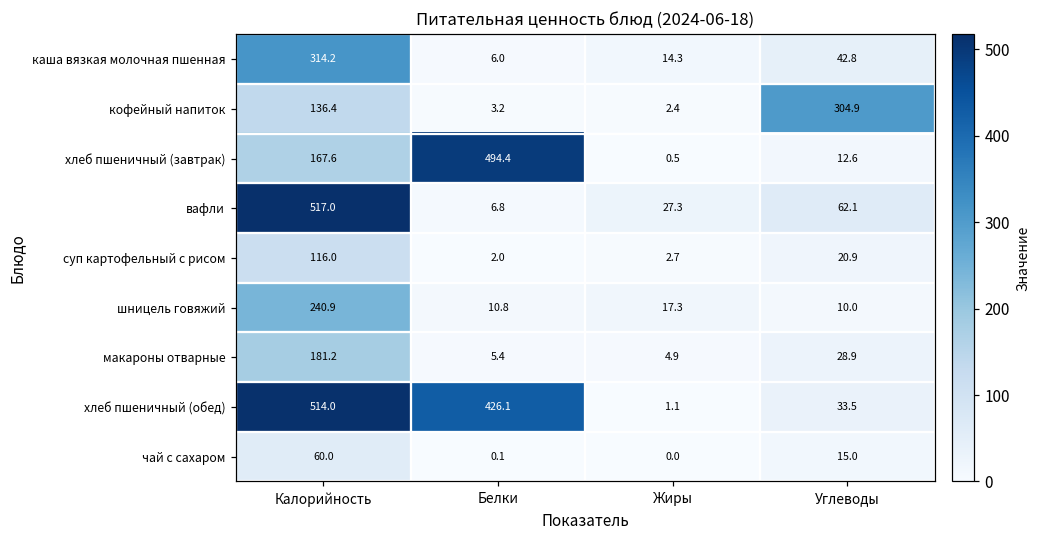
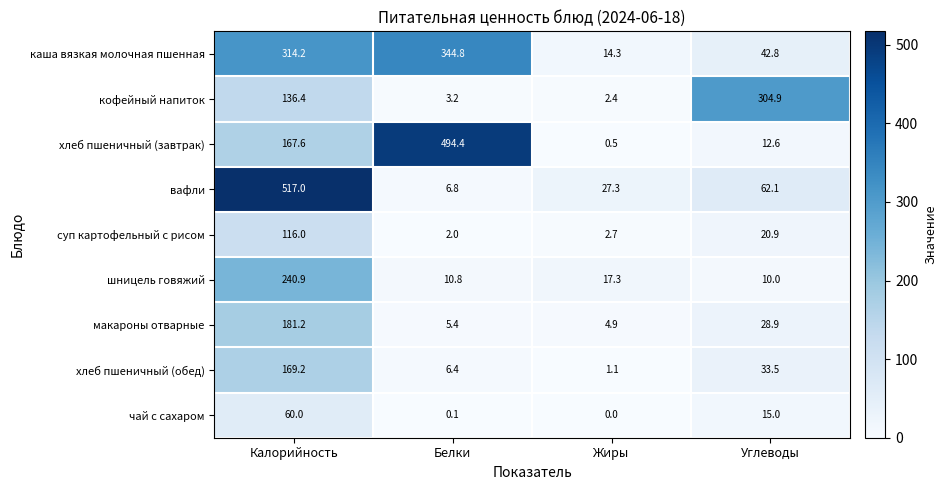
каша вязкая молочная пшенная, Белки: 6.0 -> 344.8
хлеб пшеничный (обед), Калорийность: 514.0 -> 169.2
хлеб пшеничный (обед), Белки: 426.1 -> 6.4
